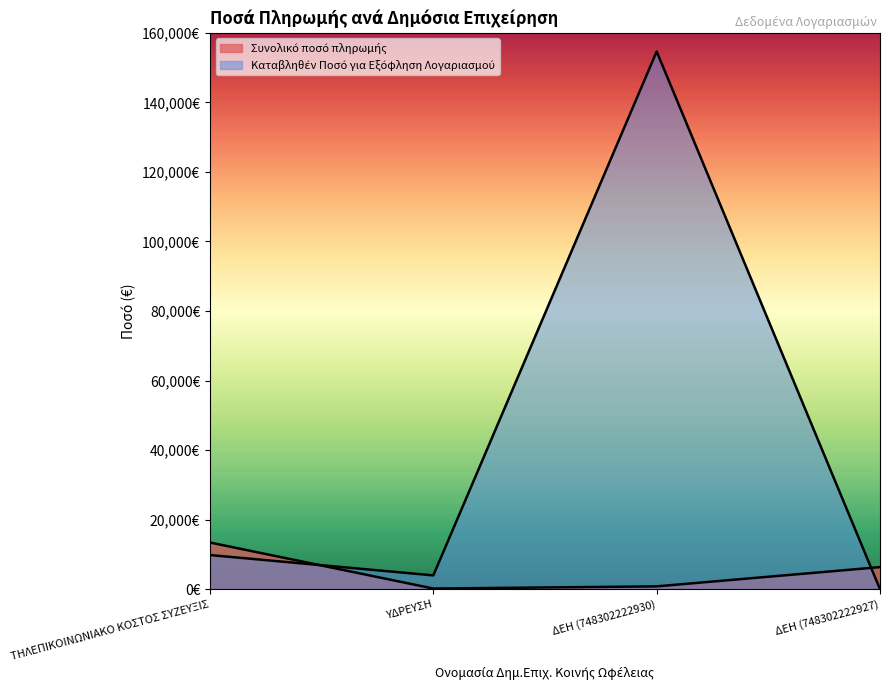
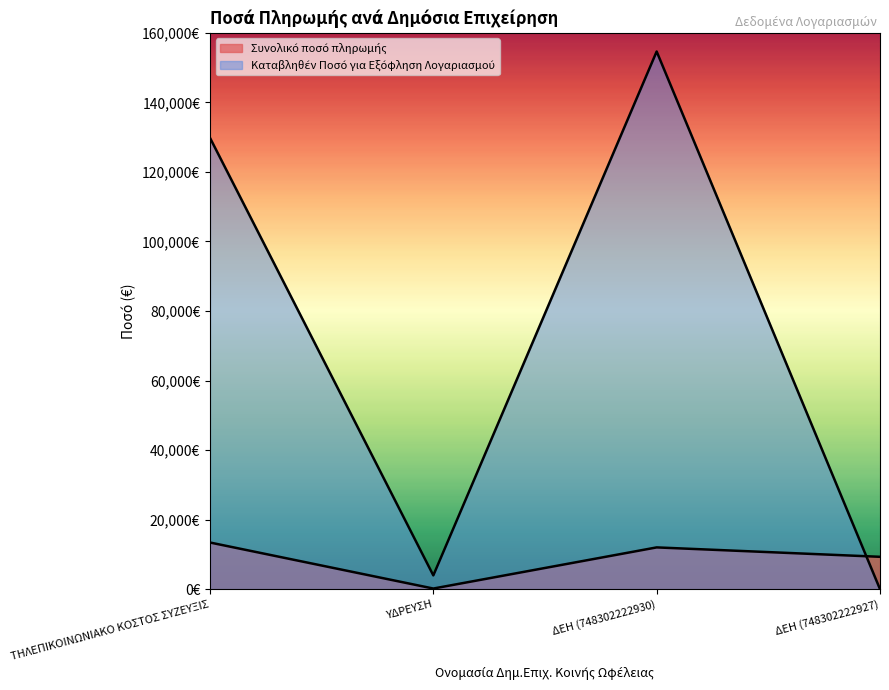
Καταβληθέν Ποσό για Εξόφληση Λογαριασμού, ΤΗΛΕΠΙΚΟΙΝΩΝΙΑΚΟ ΚΟΣΤΟΣ ΣΥΖΕΥΞΙΣ: 10,000€ -> 130,000€
Συνολικό ποσό πληρωμής, ΔΕΗ (748302222930): 1,000€ -> 12,000€
Συνολικό ποσό πληρωμής, ΔΕΗ (748302222927): 6,000€ -> 9,000€
